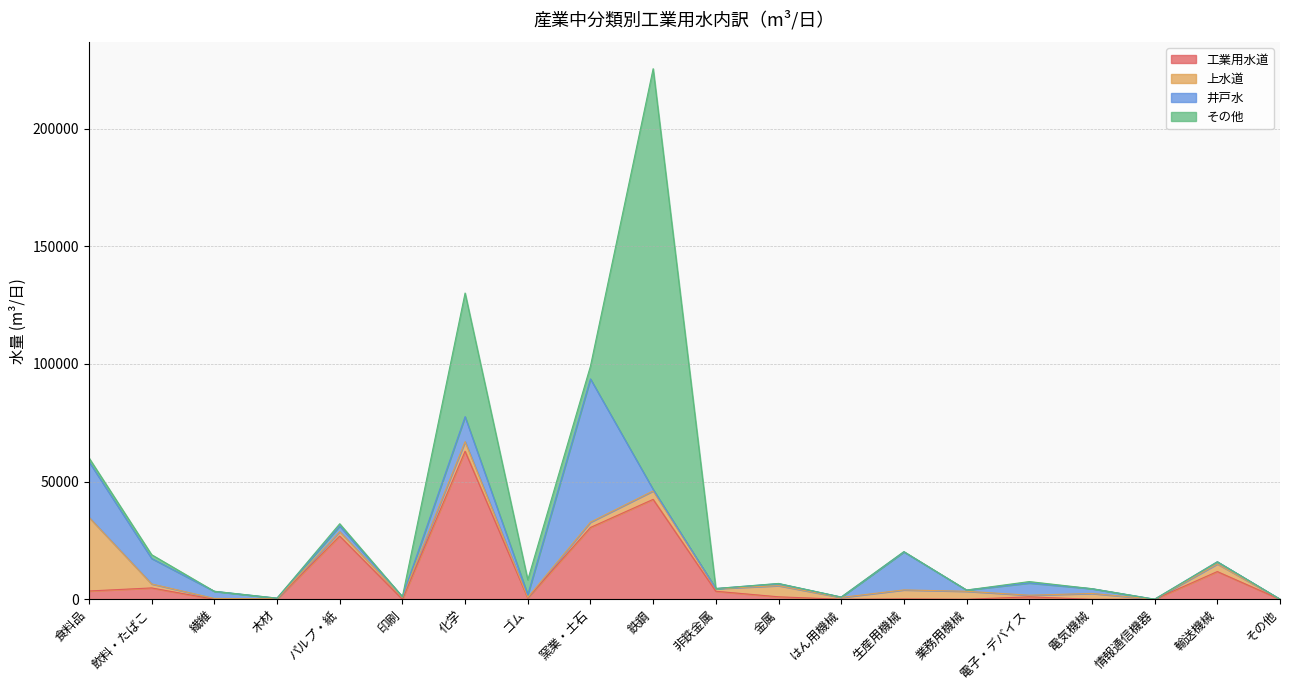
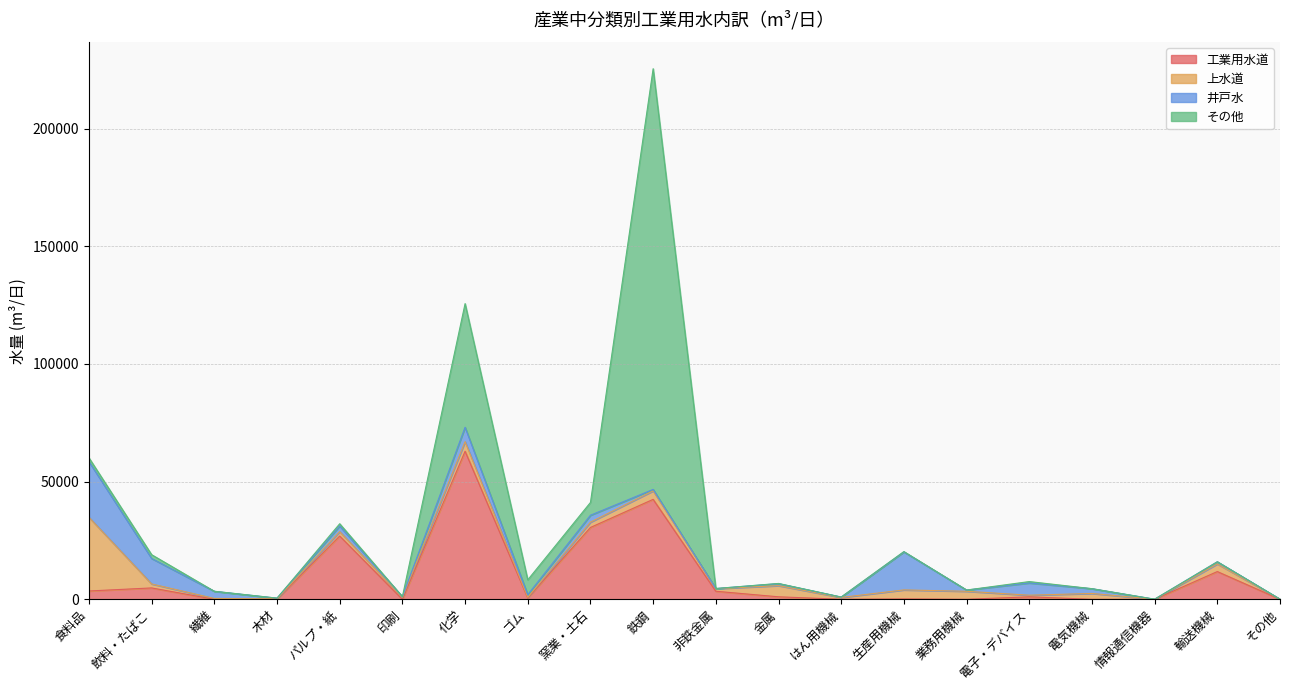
井戸水, 化学: 11000 -> 6000
井戸水, 窯業・土石: 61000 -> 3000
